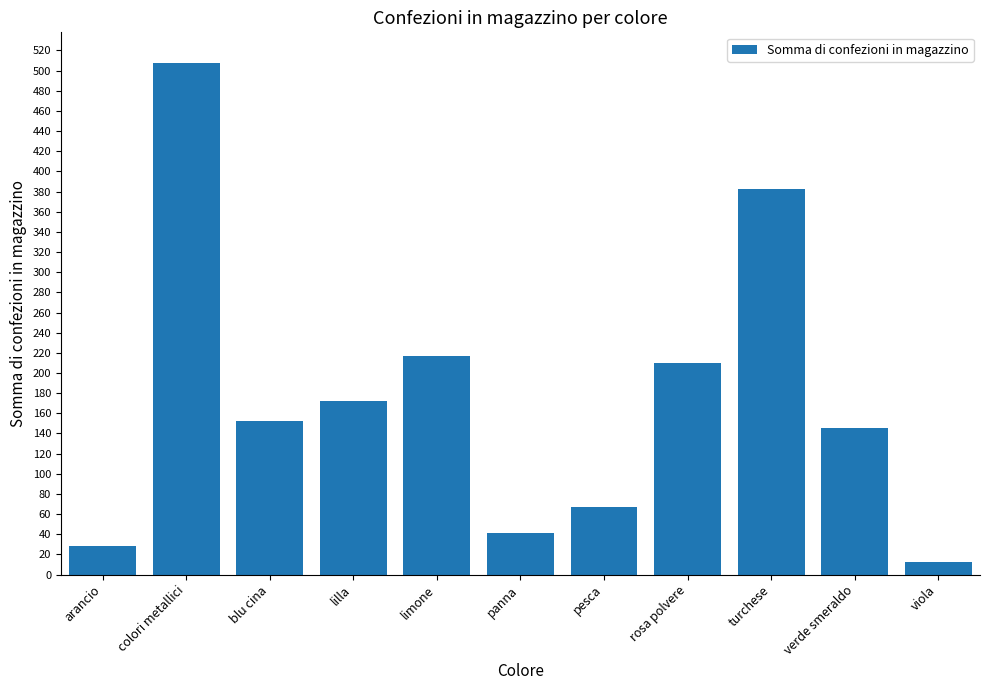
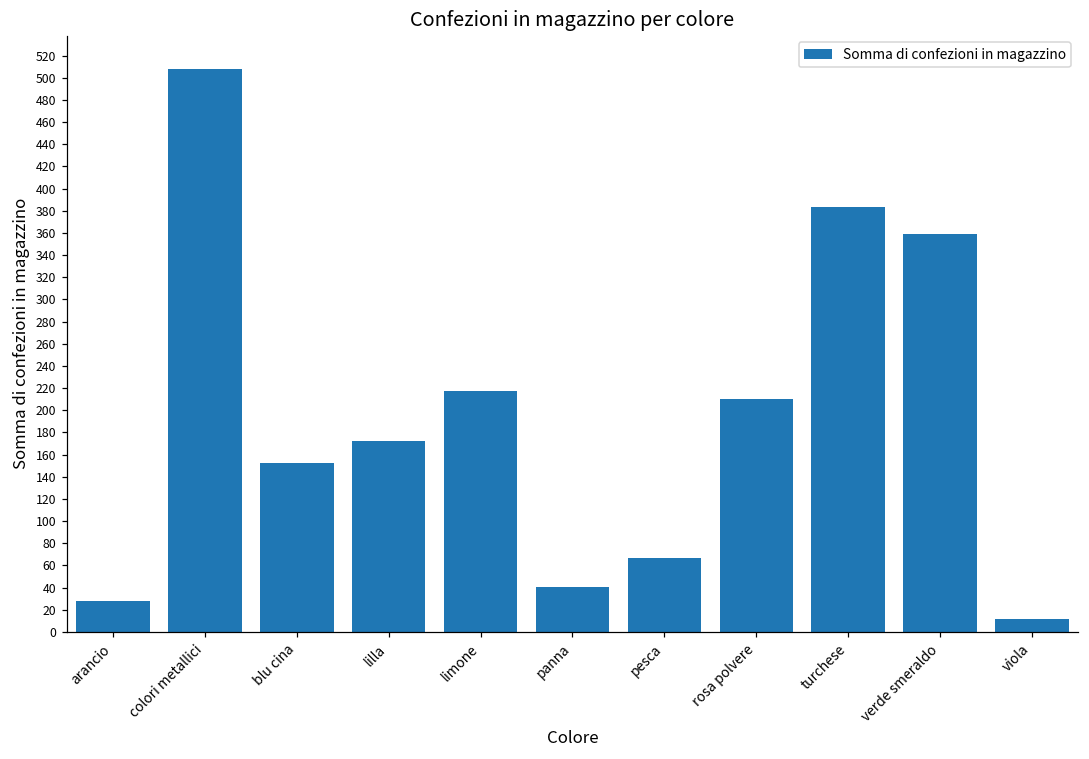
verde smeraldo: 145 -> 359
